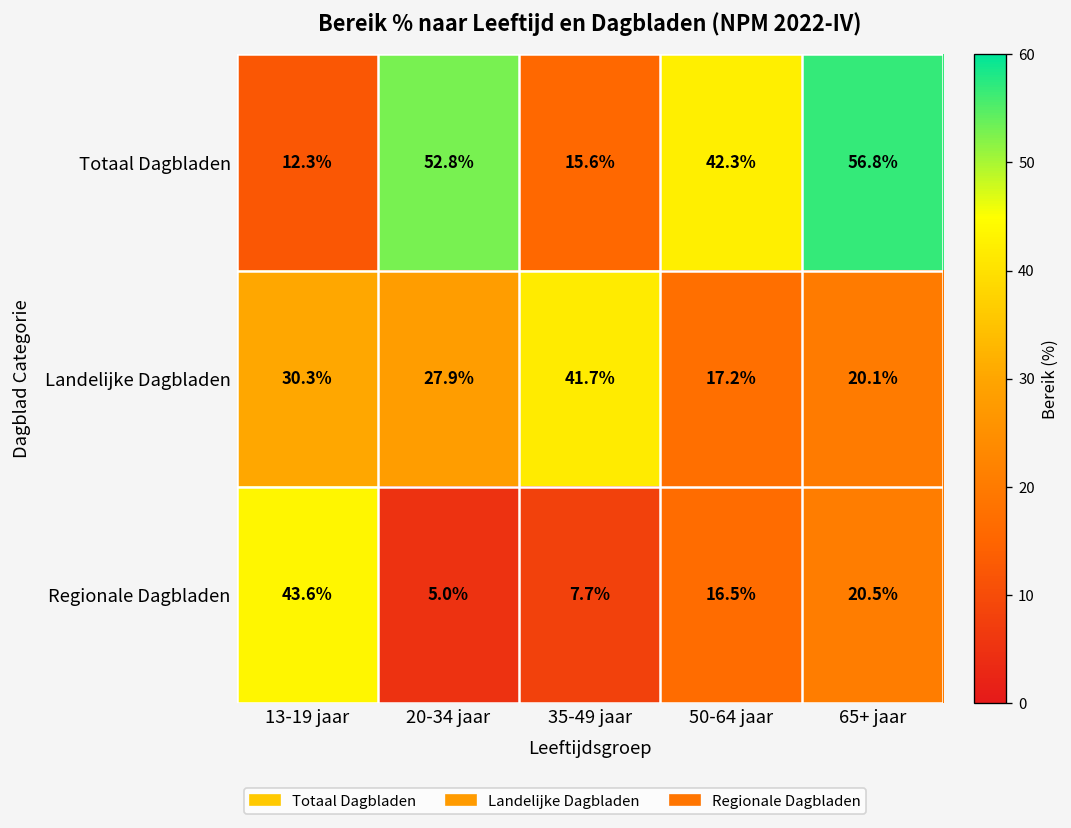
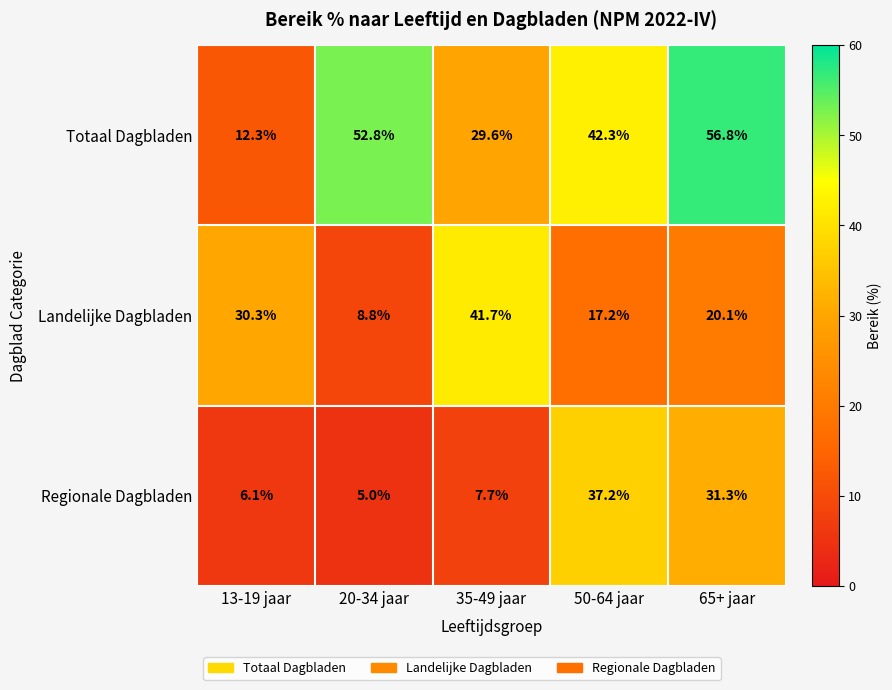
Totaal Dagbladen, 35-49 jaar: 15.6% -> 29.6%
Landelijke Dagbladen, 20-34 jaar: 27.9% -> 8.8%
Regionale Dagbladen, 13-19 jaar: 43.6% -> 6.1%
Regionale Dagbladen, 50-64 jaar: 16.5% -> 37.2%
Regionale Dagbladen, 65+ jaar: 20.5% -> 31.3%
